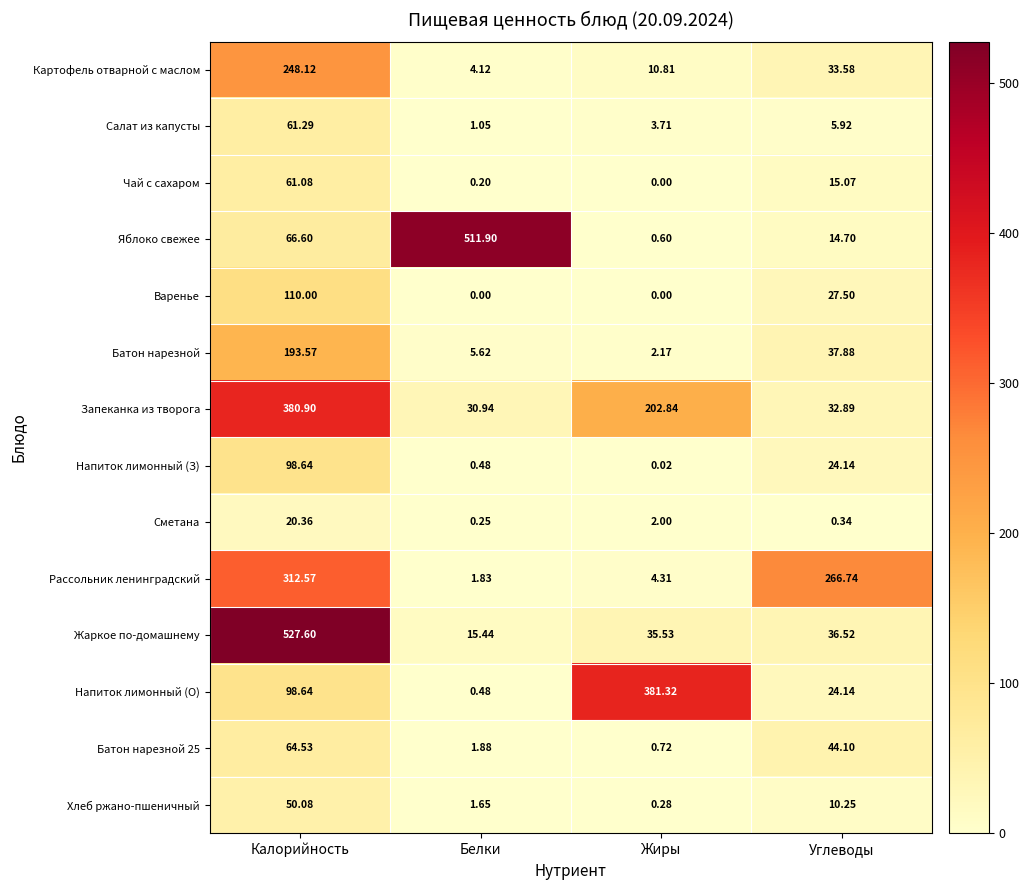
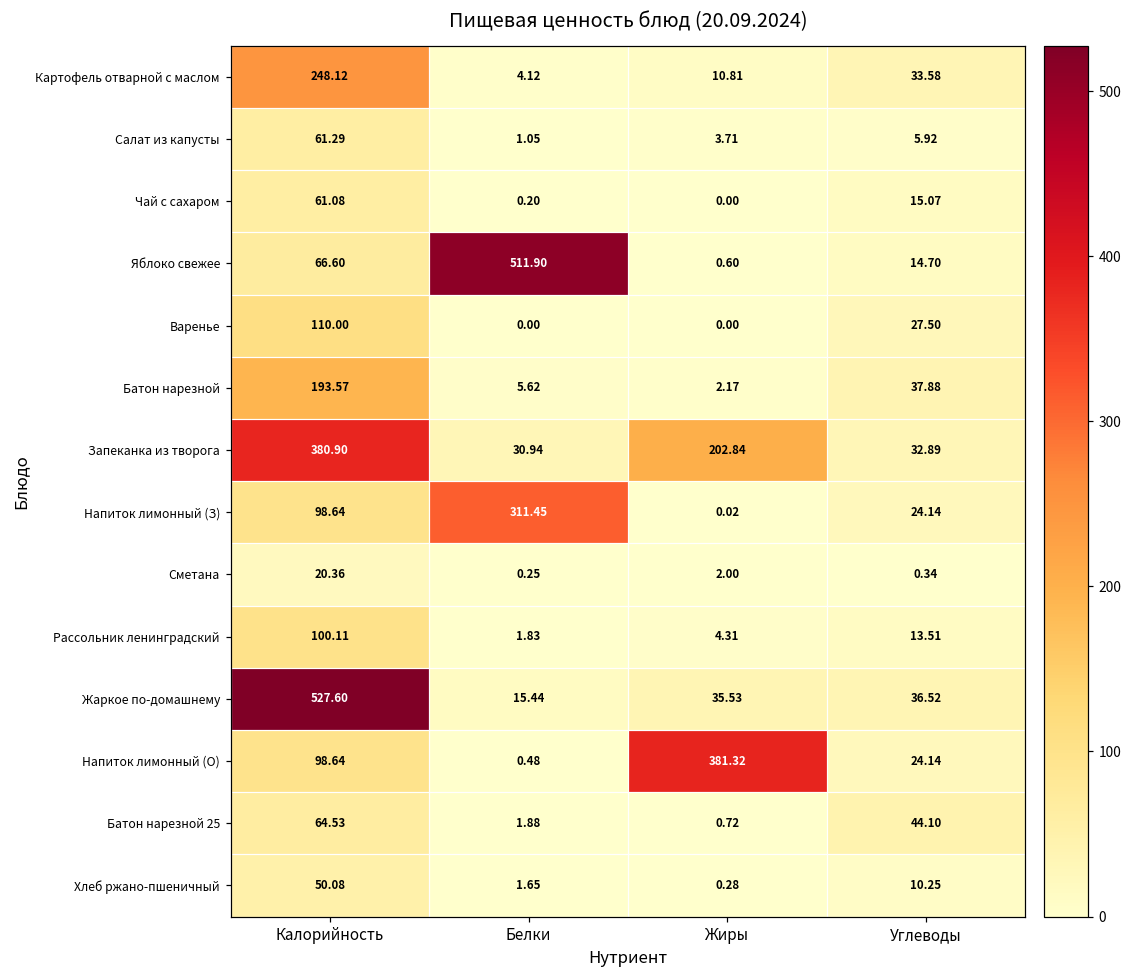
Напиток лимонный (З), Белки: 0.48 -> 311.45
Рассольник ленинградский, Калорийность: 312.57 -> 100.11
Рассольник ленинградский, Углеводы: 266.74 -> 13.51
